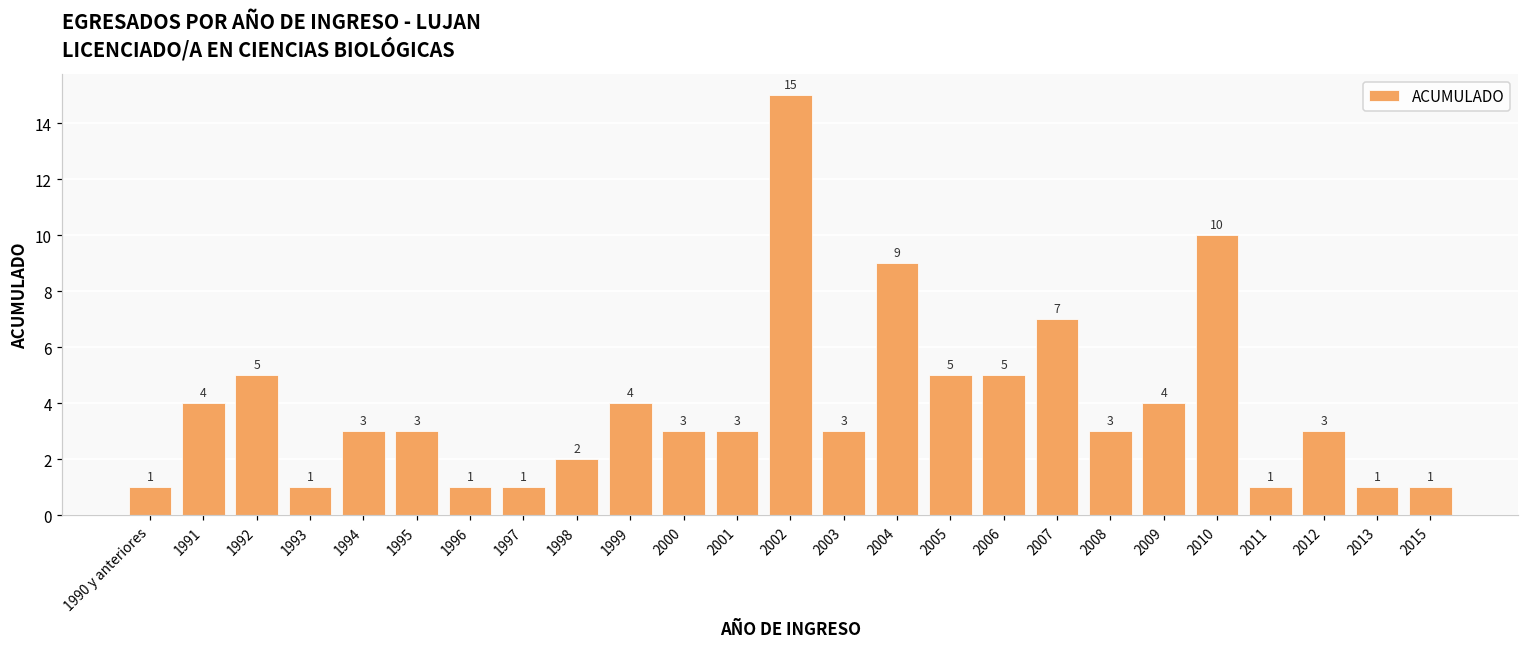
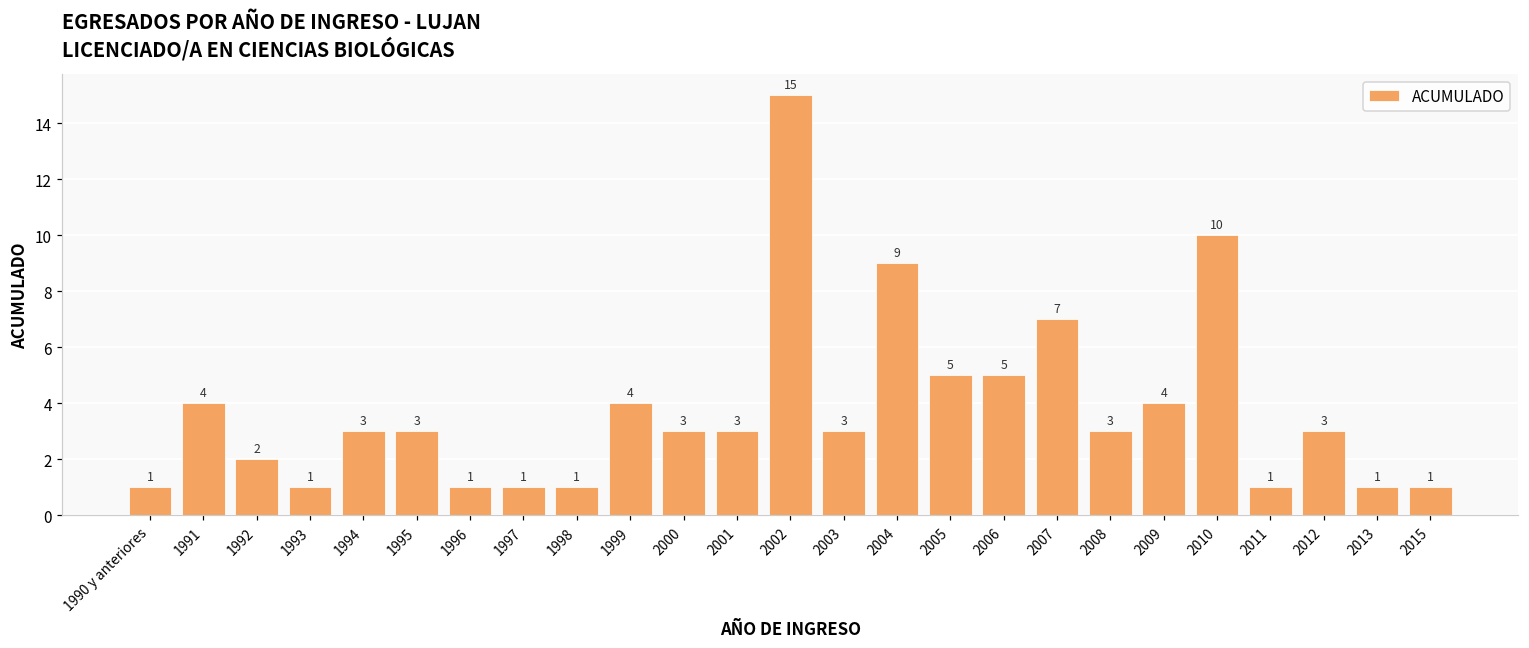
1992: 5 -> 2
1998: 2 -> 1
